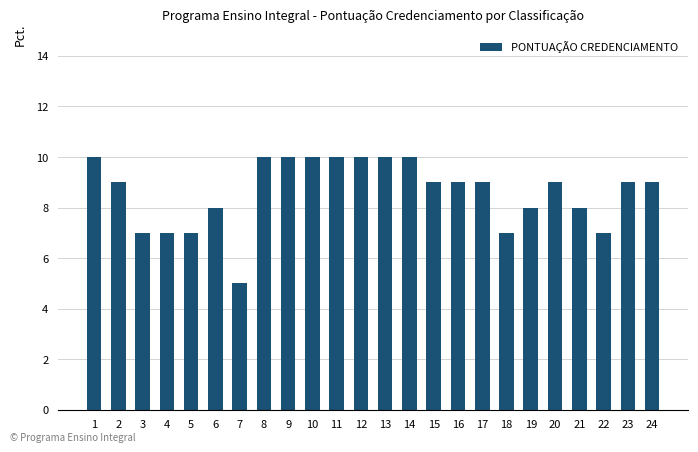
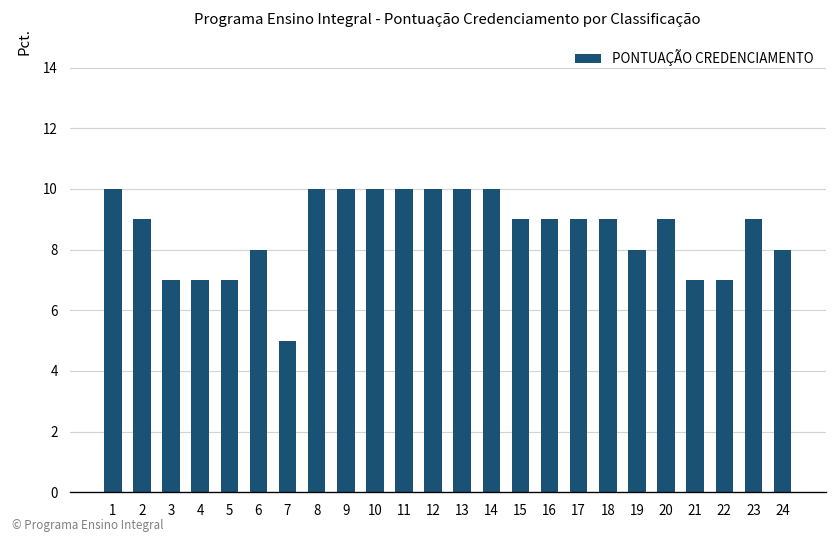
18: 7 -> 9
21: 8 -> 7
24: 9 -> 8
